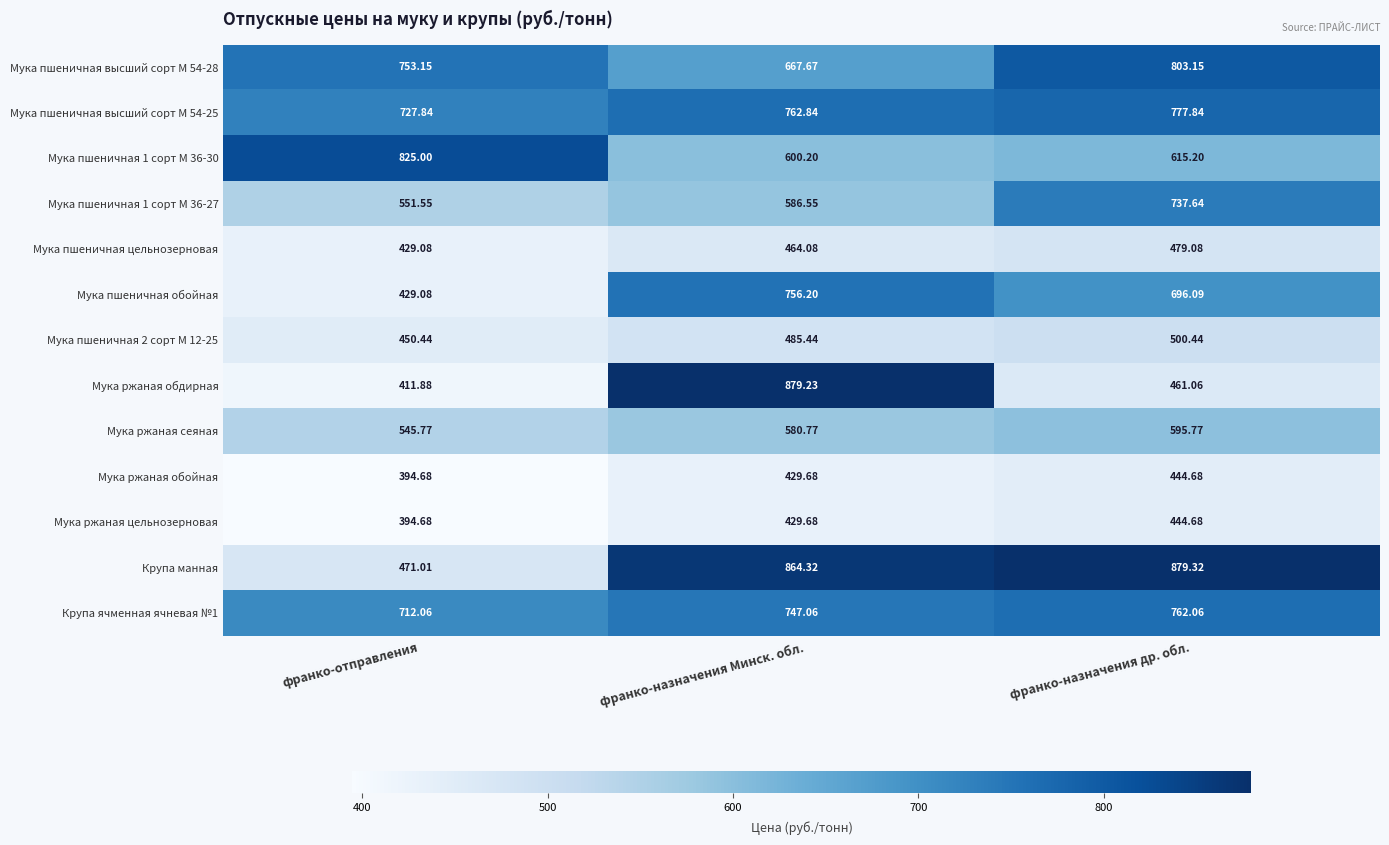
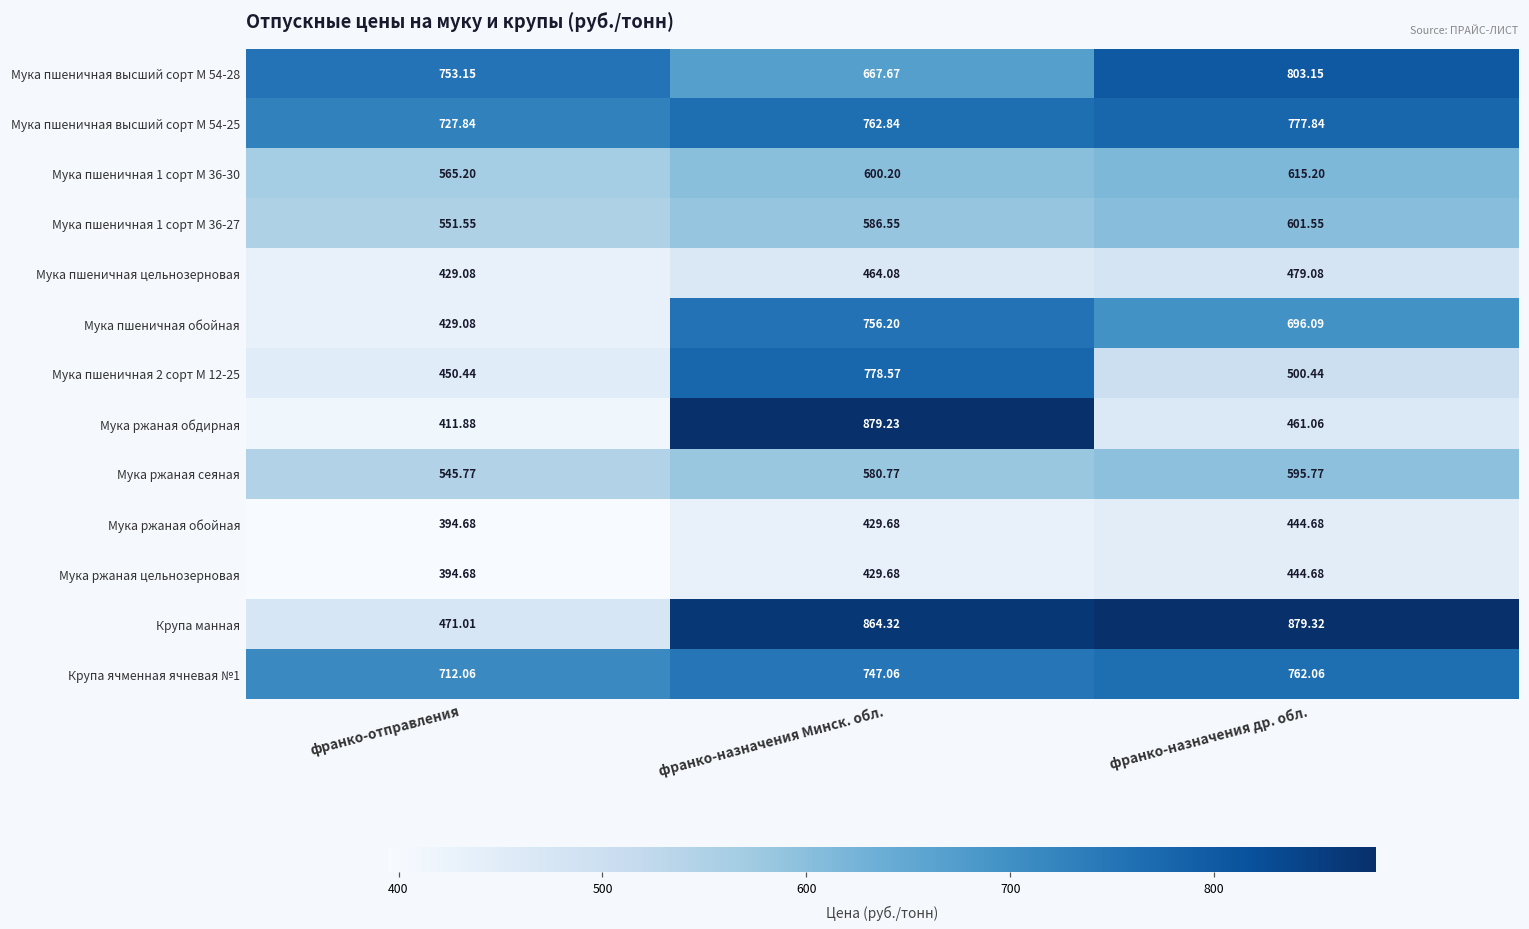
Мука пшеничная 1 сорт М 36-30, франко-отправления: 825.00 -> 565.20
Мука пшеничная 1 сорт М 36-27, франко-назначения др. обл.: 737.64 -> 601.55
Мука пшеничная 2 сорт М 12-25, франко-назначения Минск. обл.: 485.44 -> 778.57
